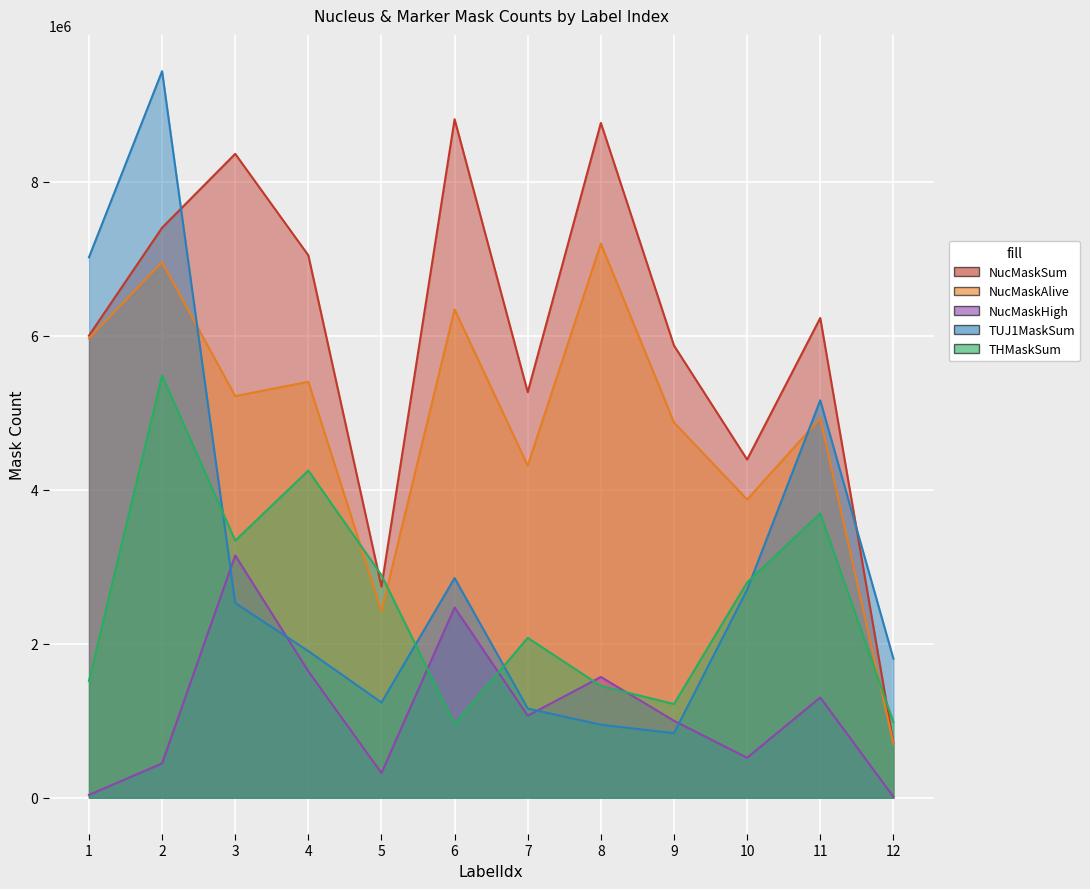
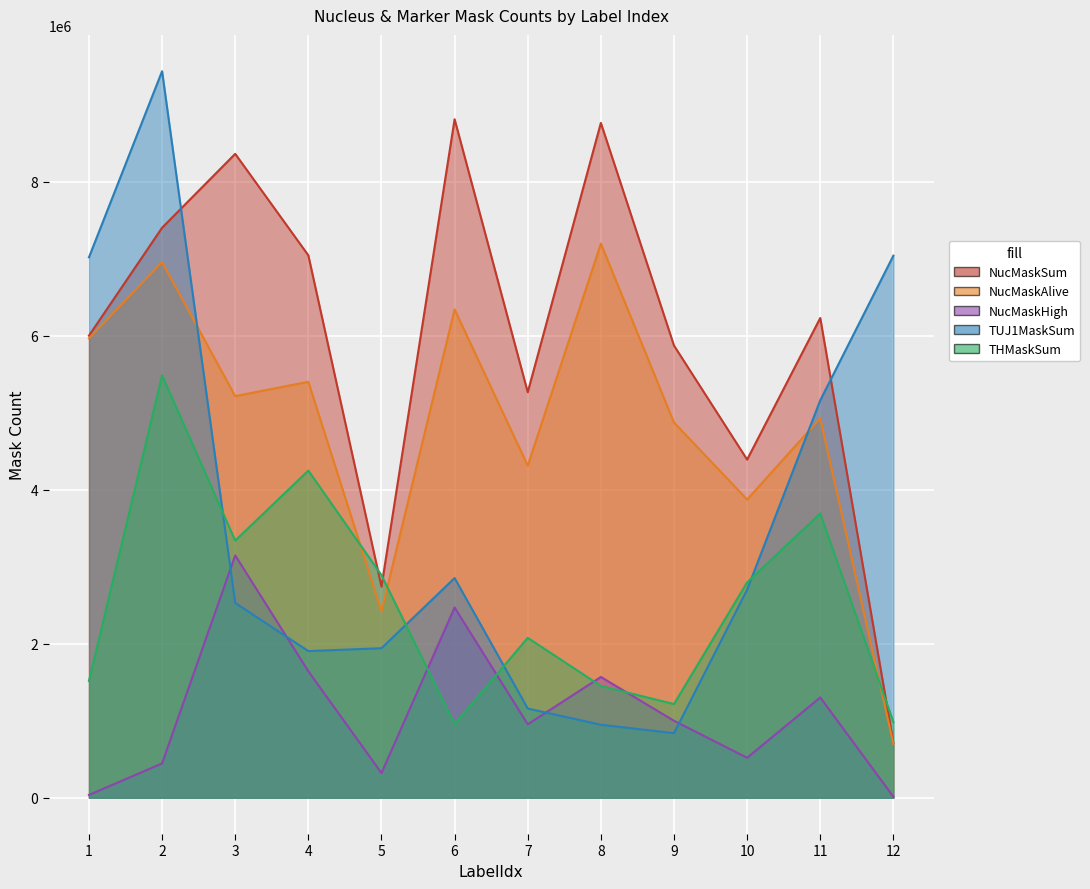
TUJ1MaskSum, 5: 1200000 -> 1900000
NucMaskHigh, 7: 1100000 -> 1000000
TUJ1MaskSum, 12: 1800000 -> 7000000
